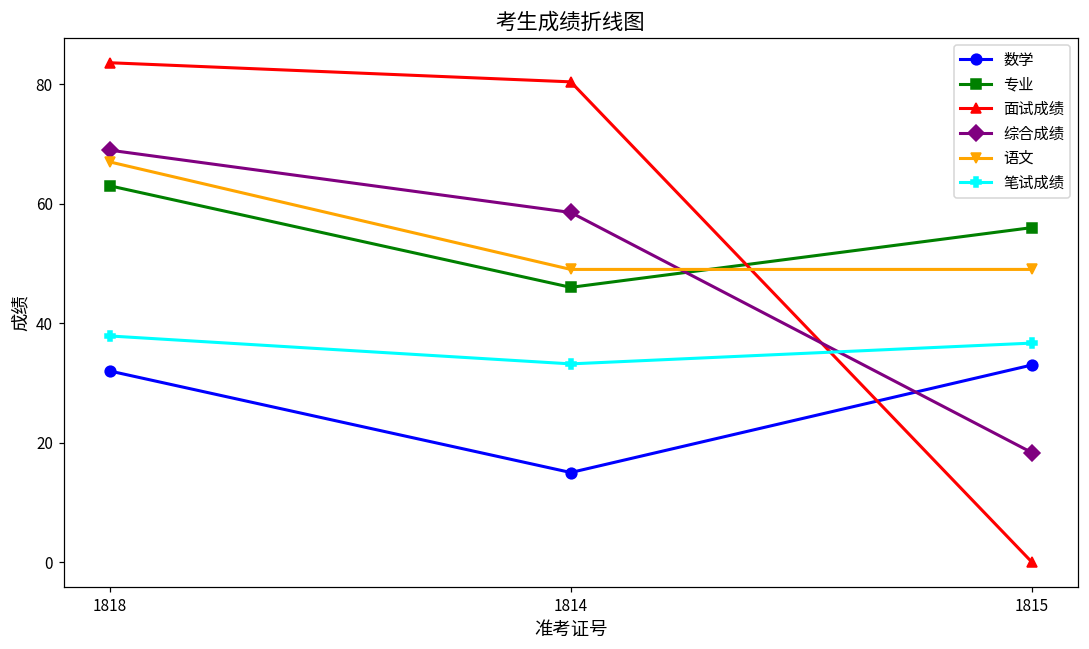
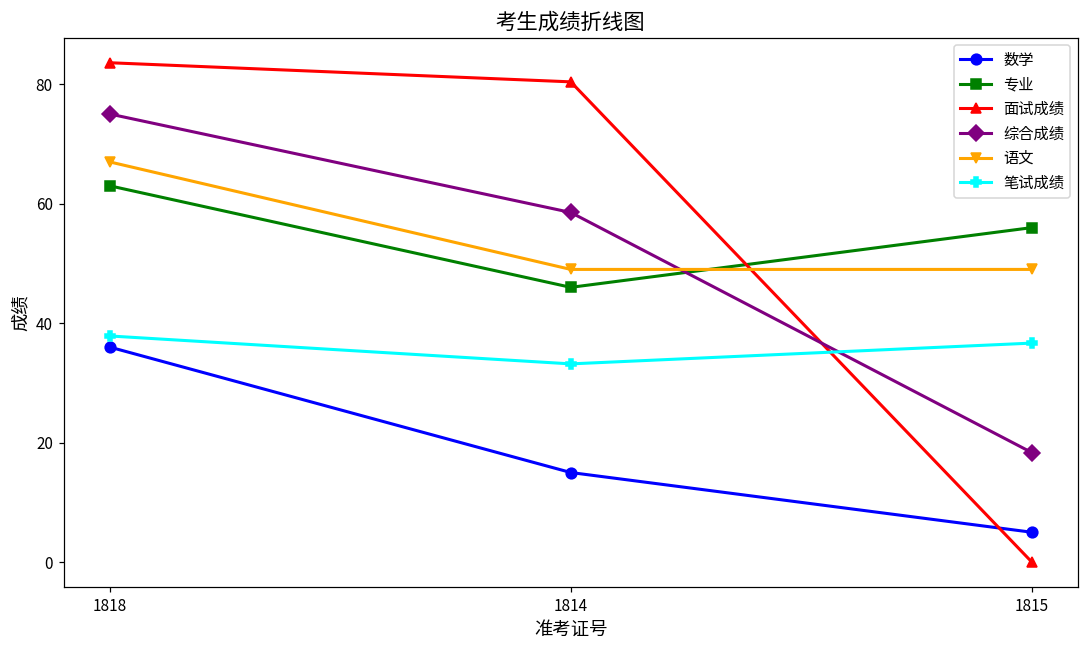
数学, 1818: 32 -> 36
综合成绩, 1818: 69 -> 75
数学, 1815: 33 -> 5
